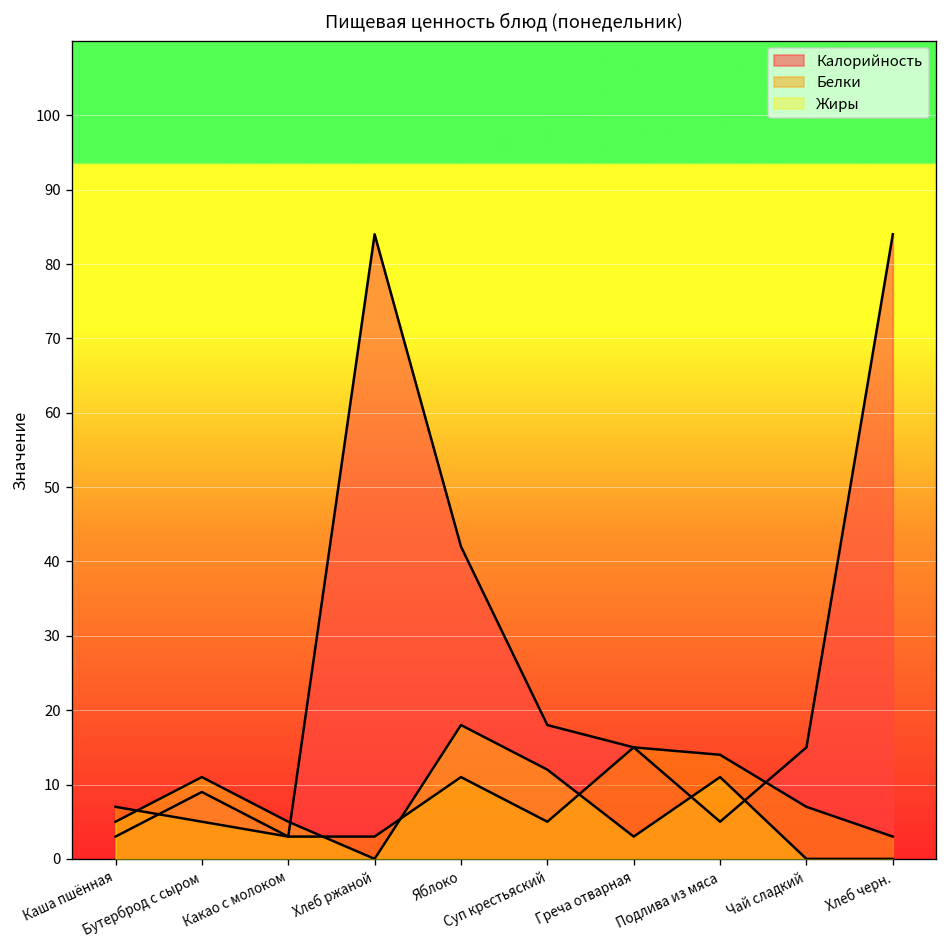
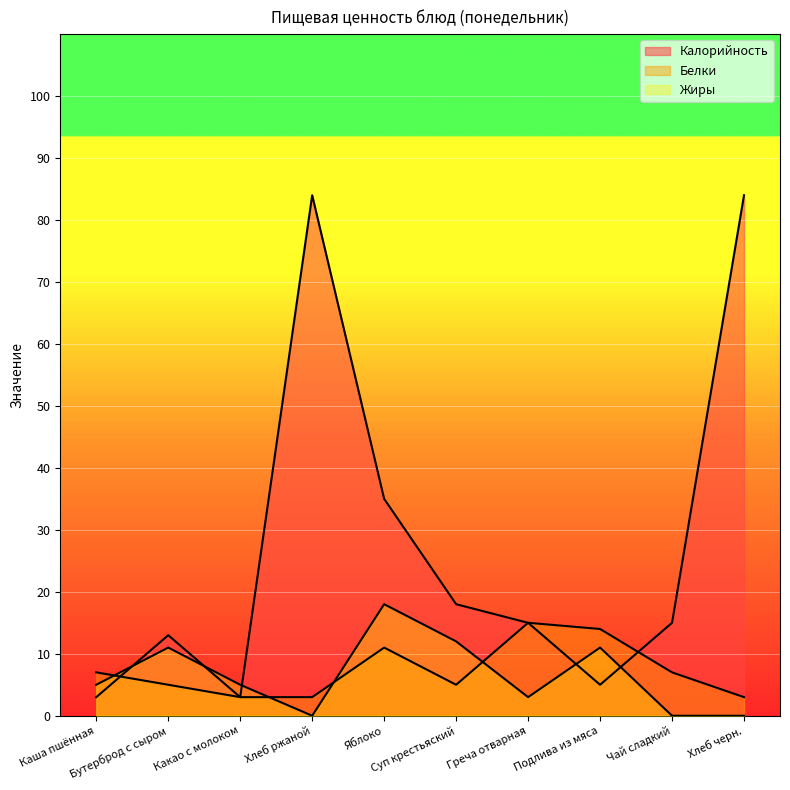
Калорийность, Бутерброд с сыром: 9 -> 13
Калорийность, Яблоко: 42 -> 35
